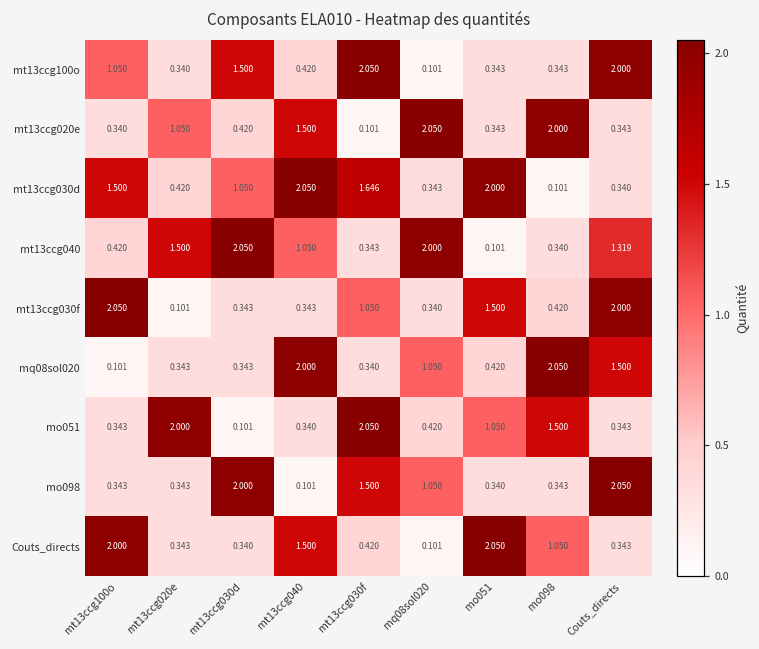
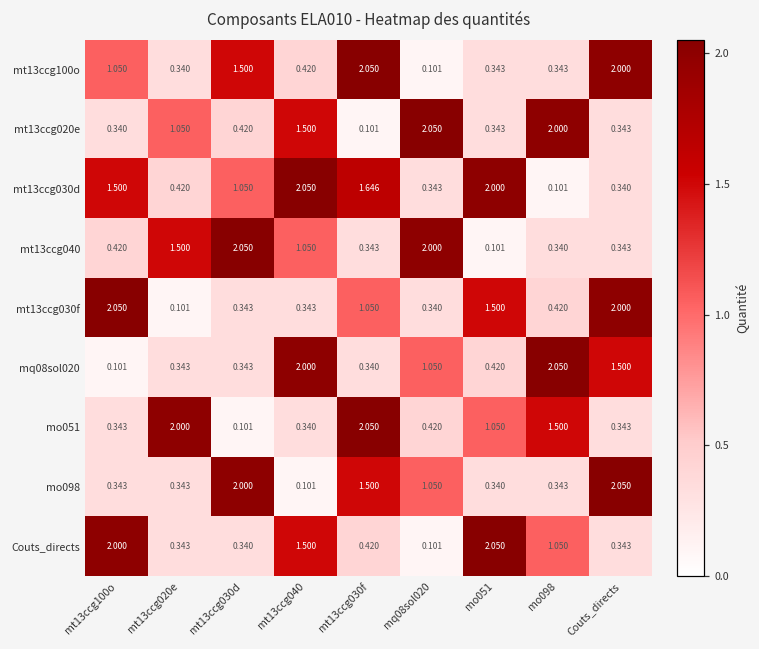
mt13ccg040, Couts_directs: 1.319 -> 0.343
